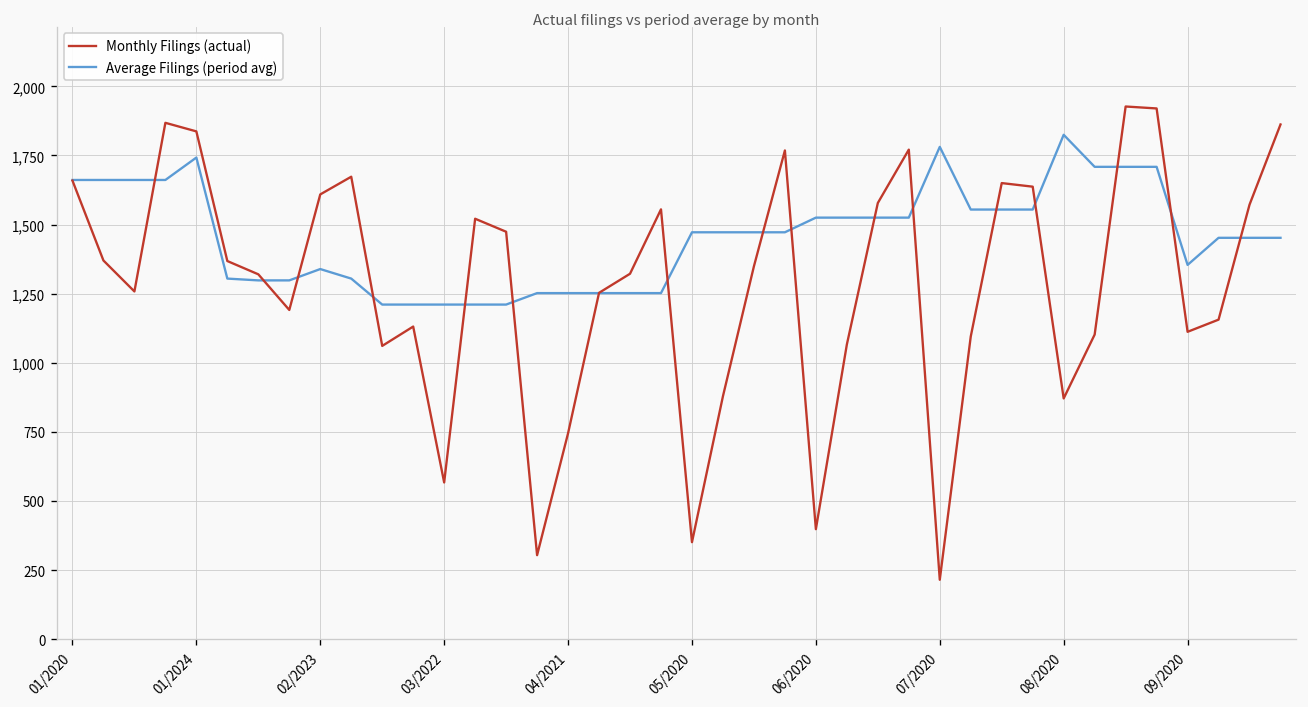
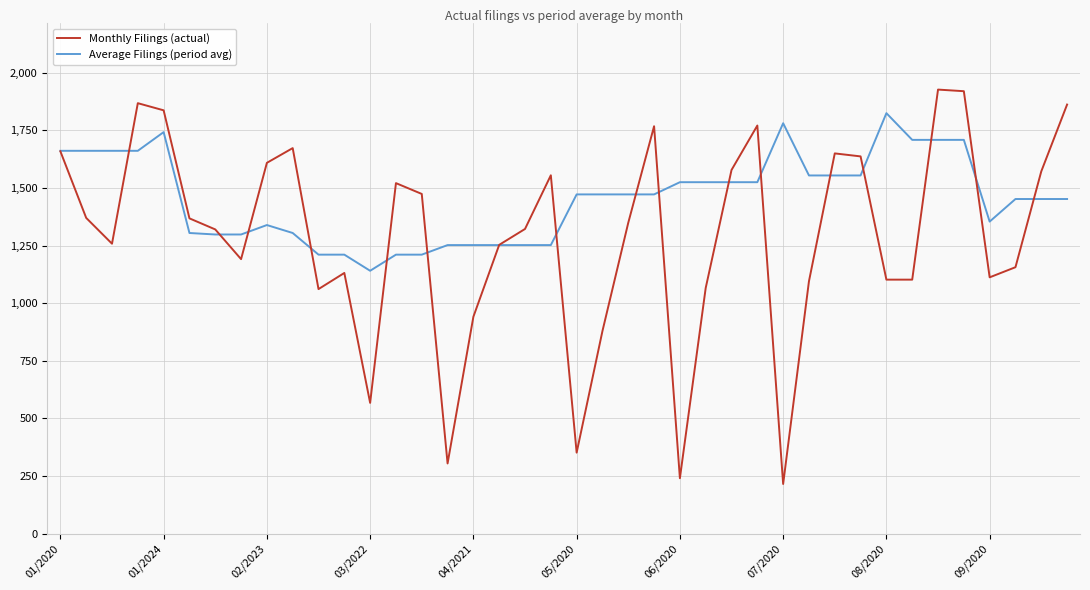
Average Filings (period avg), 03/2022: 1,210 -> 1,140
Monthly Filings (actual), 04/2021: 750 -> 940
Monthly Filings (actual), 06/2020: 400 -> 240
Monthly Filings (actual), 08/2020: 870 -> 1,100
